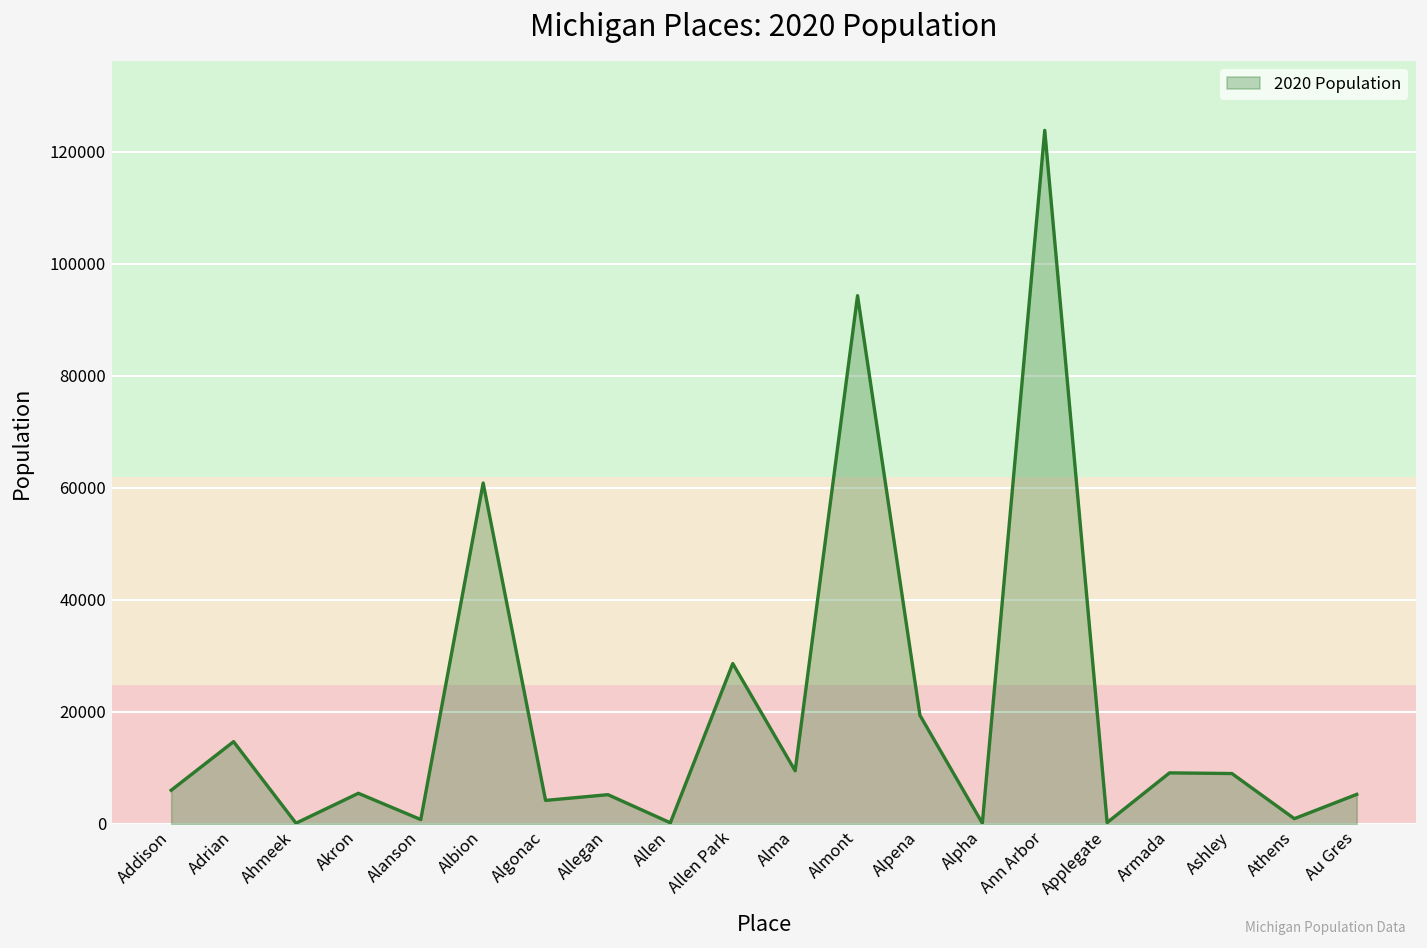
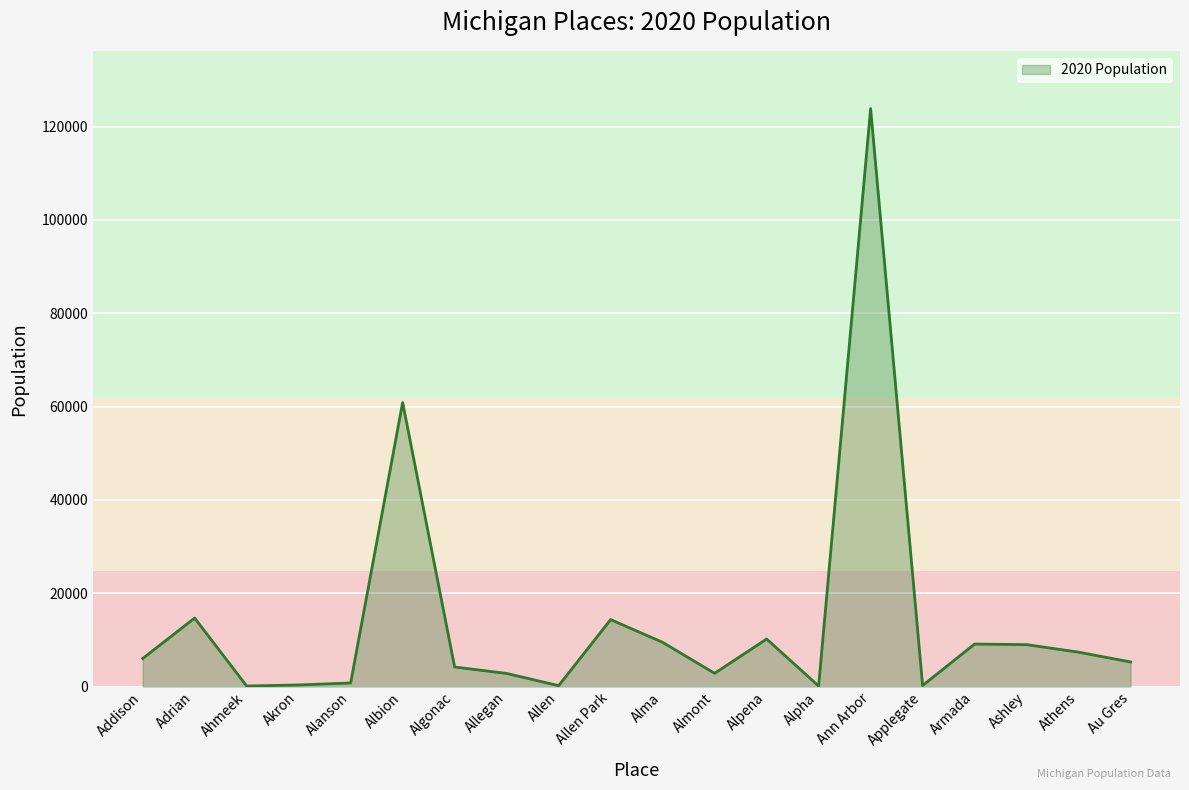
Akron: 5000 -> 0
Allegan: 5000 -> 3000
Allen Park: 29000 -> 14000
Almont: 94000 -> 3000
Alpena: 19000 -> 10000
Athens: 1000 -> 7000
